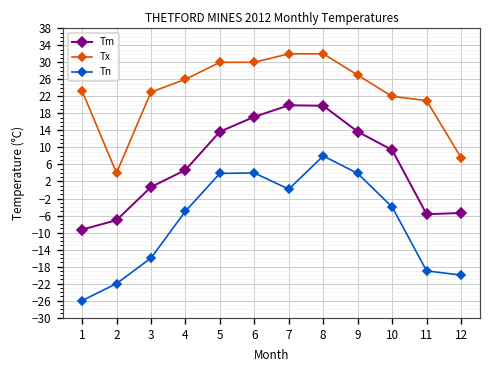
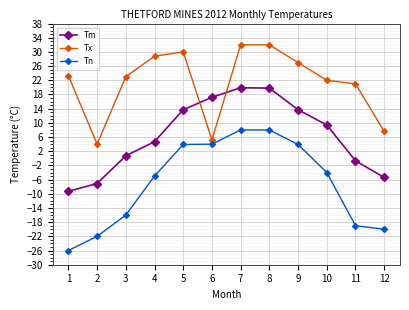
Tx, 4: 26 -> 29
Tx, 6: 30 -> 5
Tn, 7: 0 -> 8
Tm, 11: -6 -> -1
